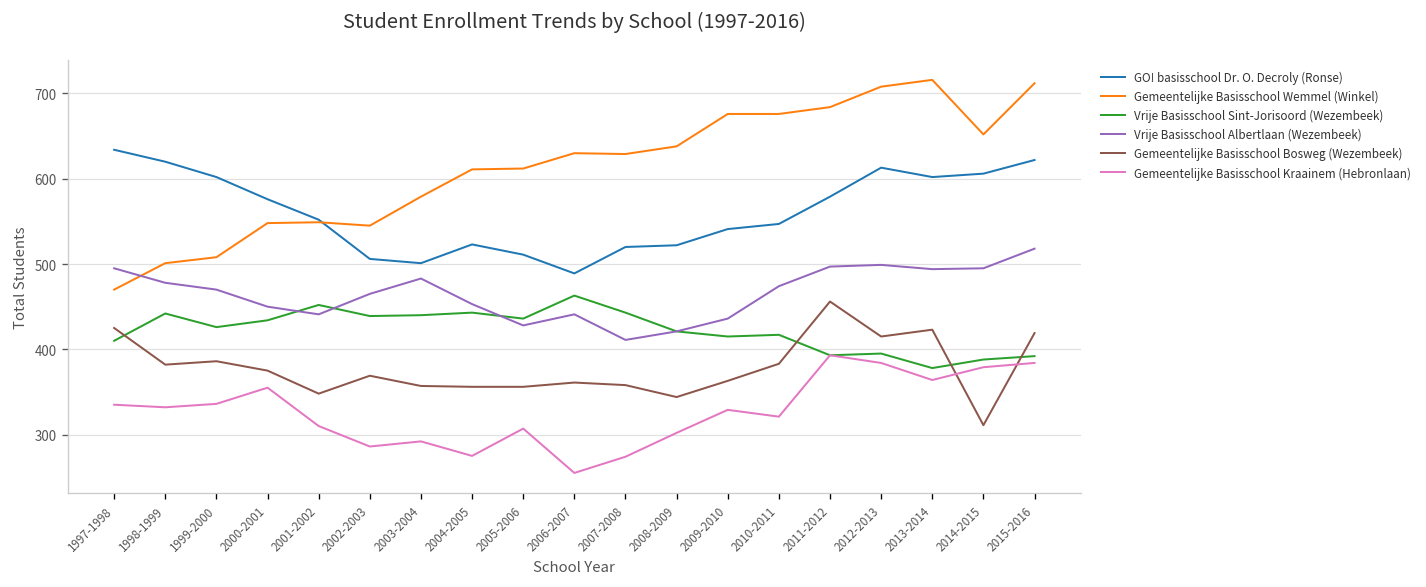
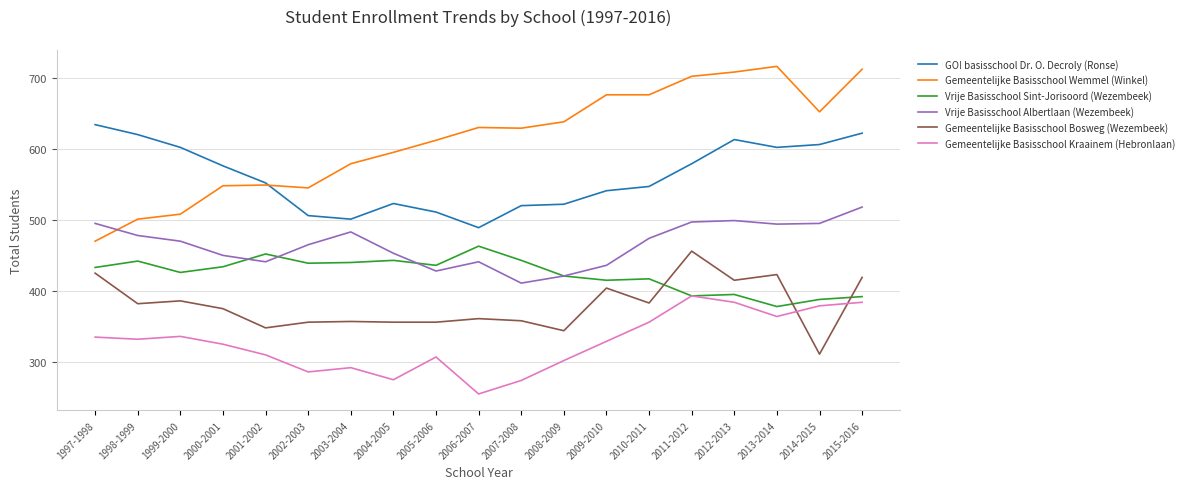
Vrije Basisschool Sint-Jorisoord (Wezembeek), 1997-1998: 410 -> 430
Gemeentelijke Basisschool Kraainem (Hebronlaan), 2000-2001: 360 -> 330
Gemeentelijke Basisschool Bosweg (Wezembeek), 2002-2003: 370 -> 360
Gemeentelijke Basisschool Wemmel (Winkel), 2004-2005: 610 -> 600
Gemeentelijke Basisschool Bosweg (Wezembeek), 2009-2010: 360 -> 400
Gemeentelijke Basisschool Kraainem (Hebronlaan), 2010-2011: 320 -> 360
Gemeentelijke Basisschool Wemmel (Winkel), 2011-2012: 680 -> 700
